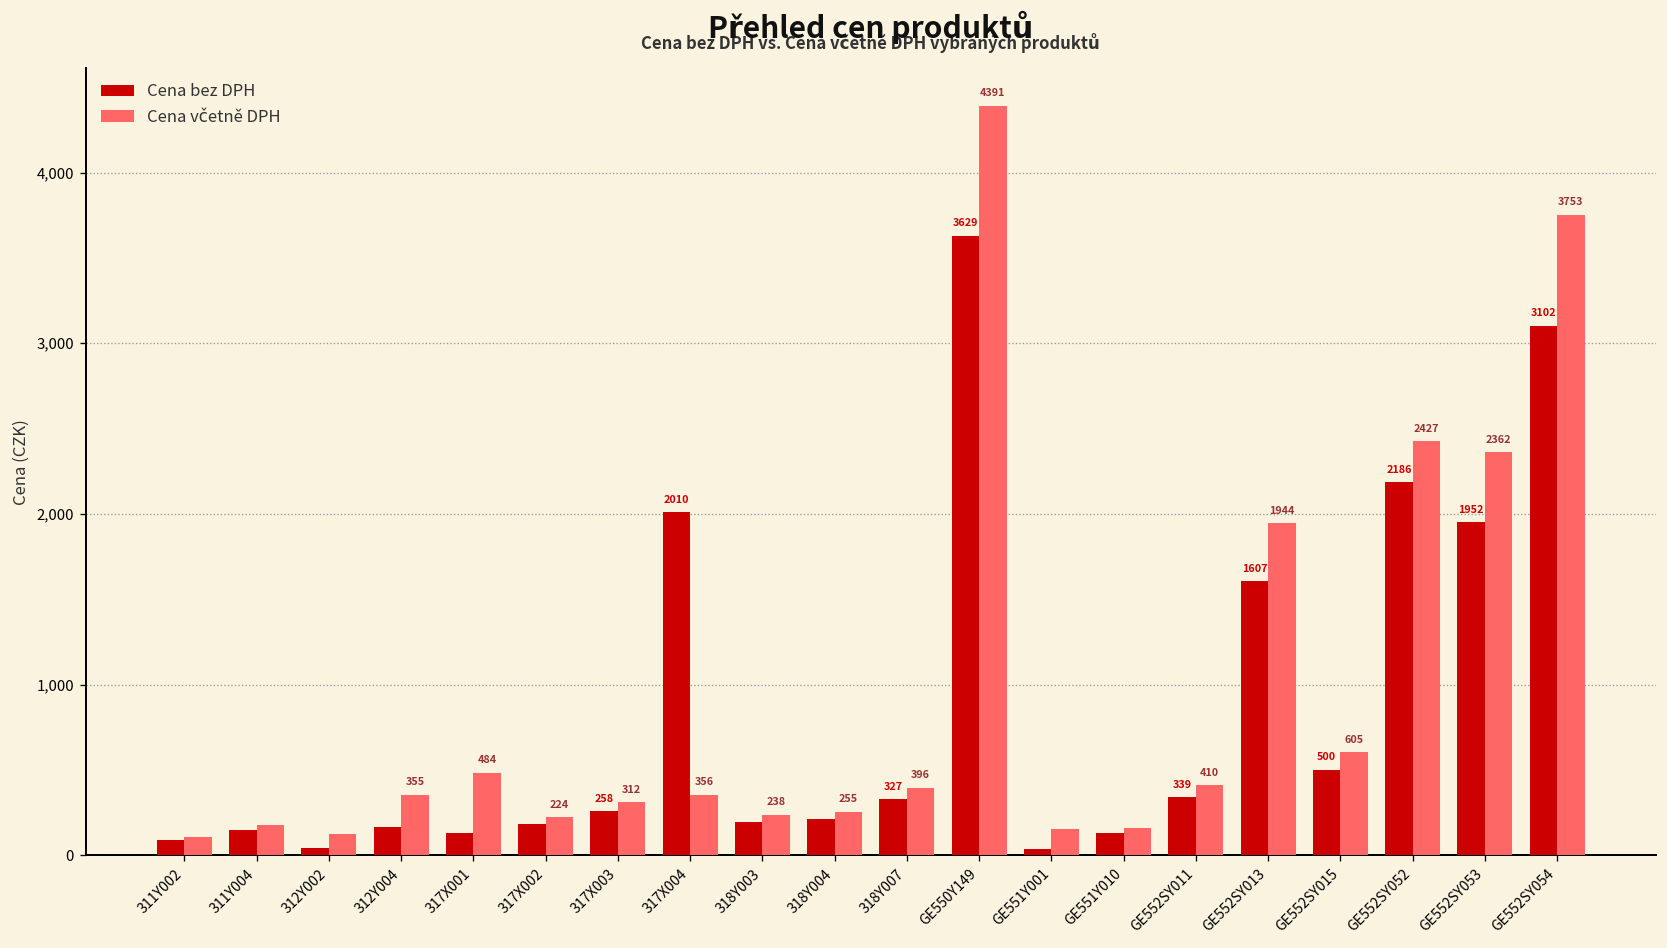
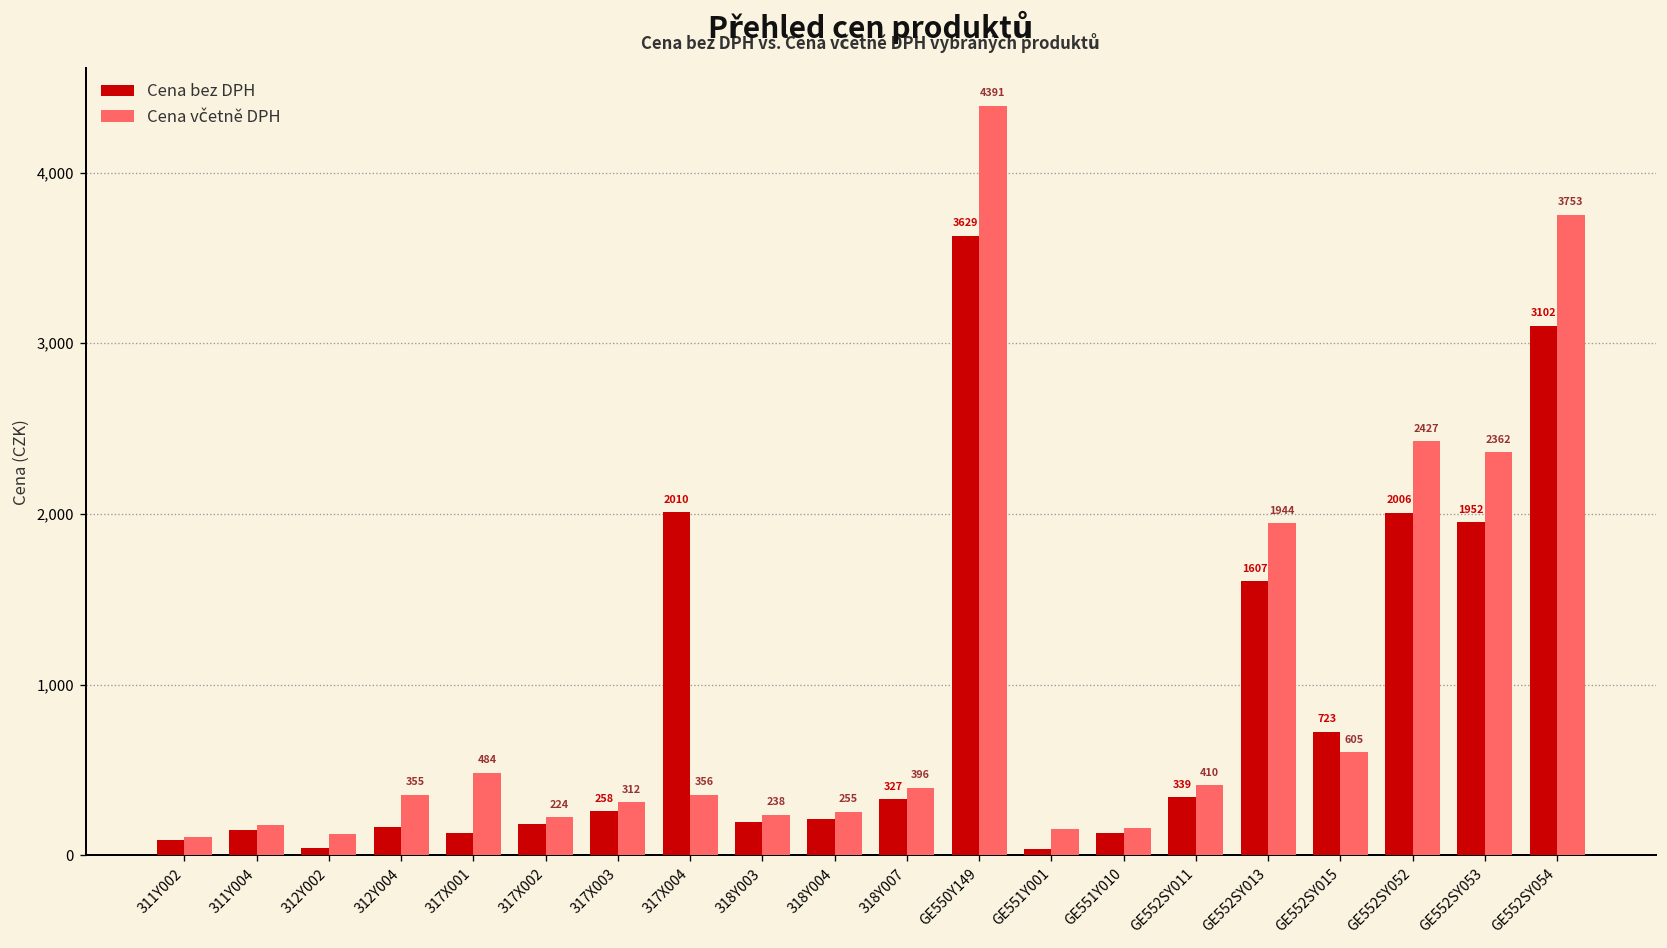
Cena bez DPH, GE552SY015: 500 -> 723
Cena bez DPH, GE552SY052: 2186 -> 2006
